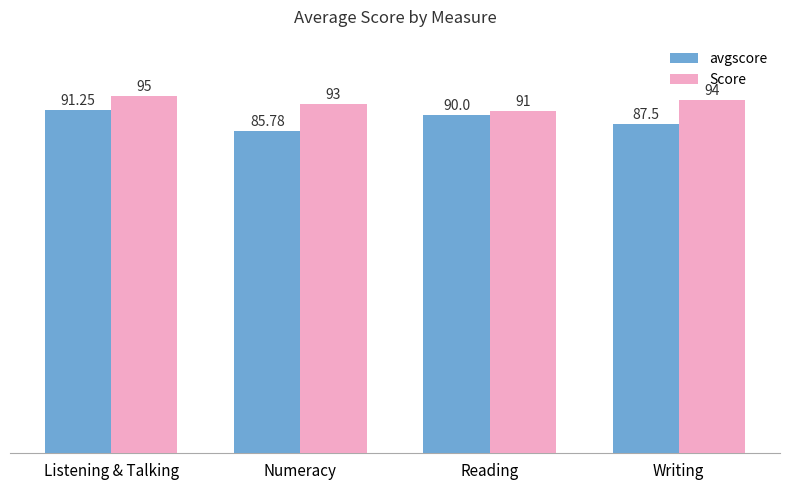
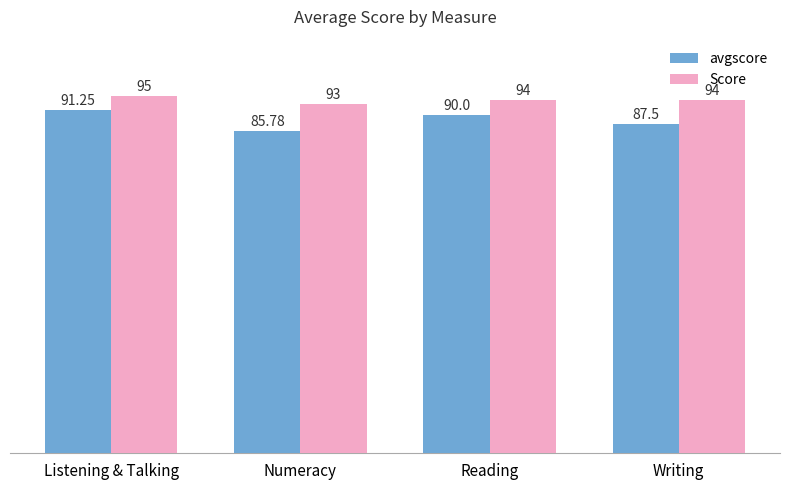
Score, Reading: 91 -> 94
